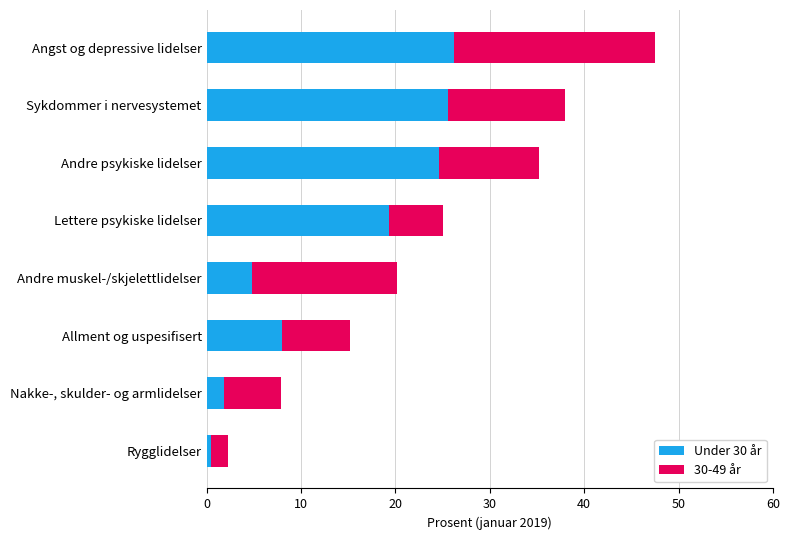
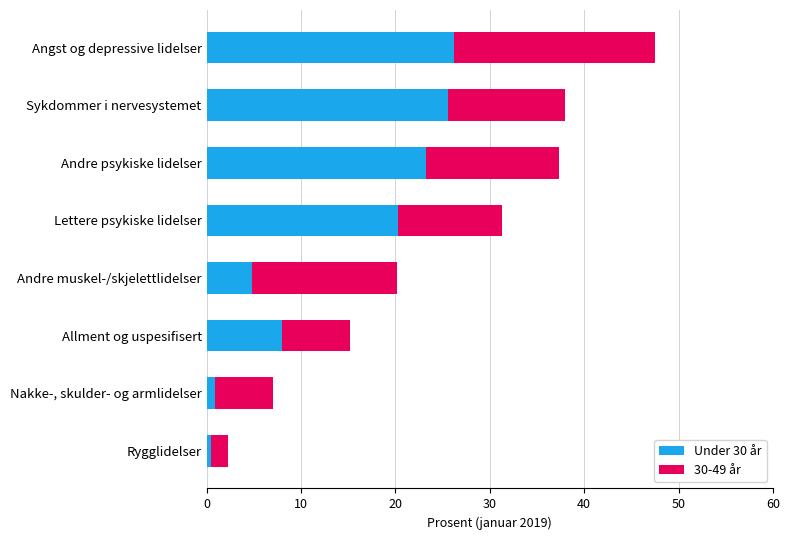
Under 30 år, Andre psykiske lidelser: 25 -> 23
30-49 år, Andre psykiske lidelser: 11 -> 14
Under 30 år, Lettere psykiske lidelser: 19 -> 20
30-49 år, Lettere psykiske lidelser: 6 -> 11
Under 30 år, Nakke-, skulder- og armlidelser: 2 -> 1
